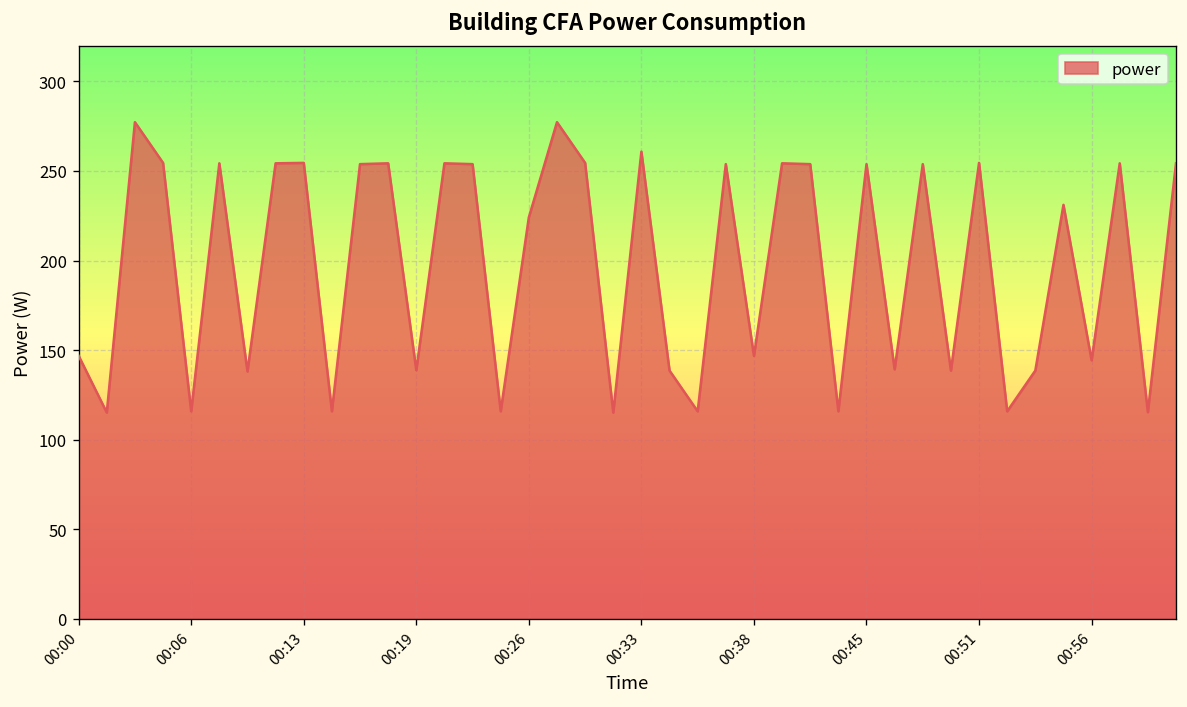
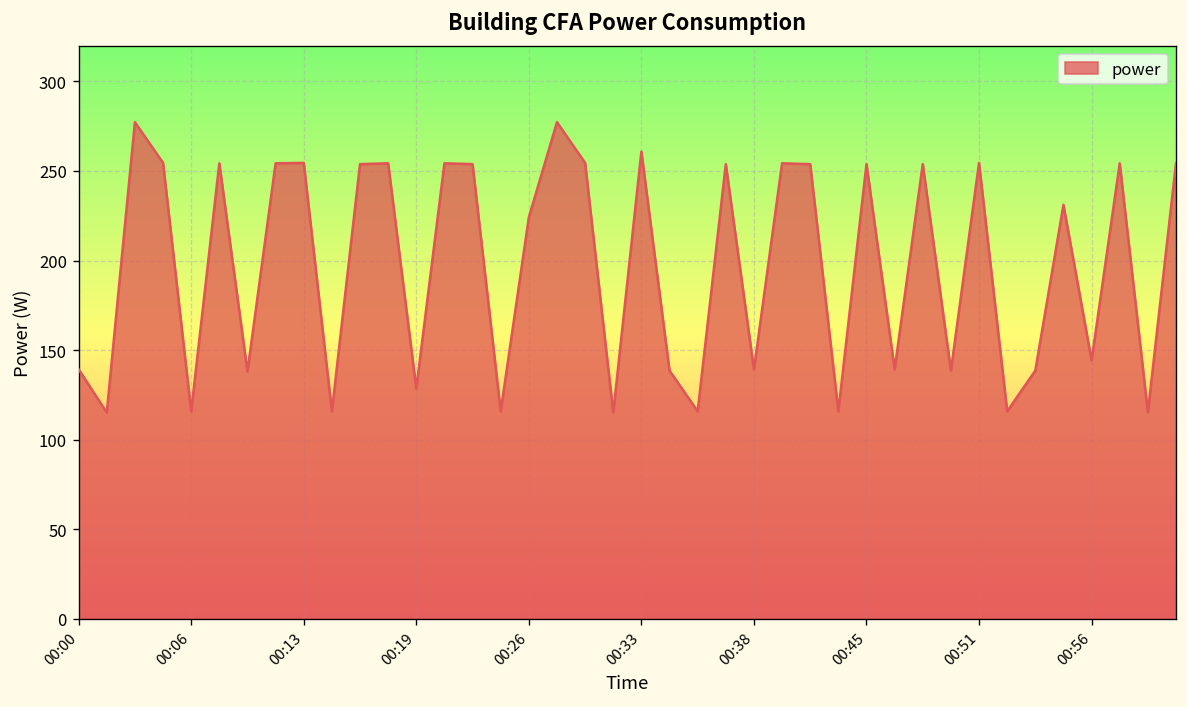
00:00: 147 -> 139
00:19: 139 -> 128
00:38: 147 -> 139
